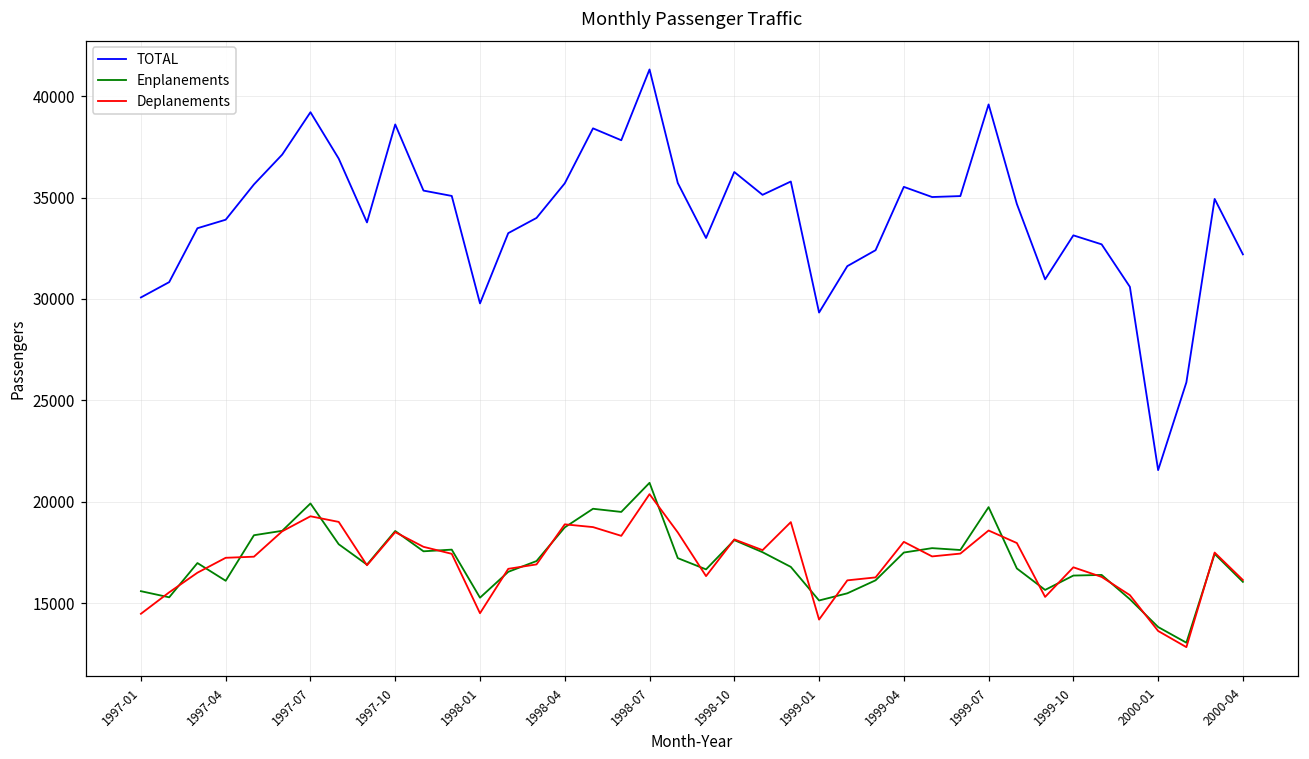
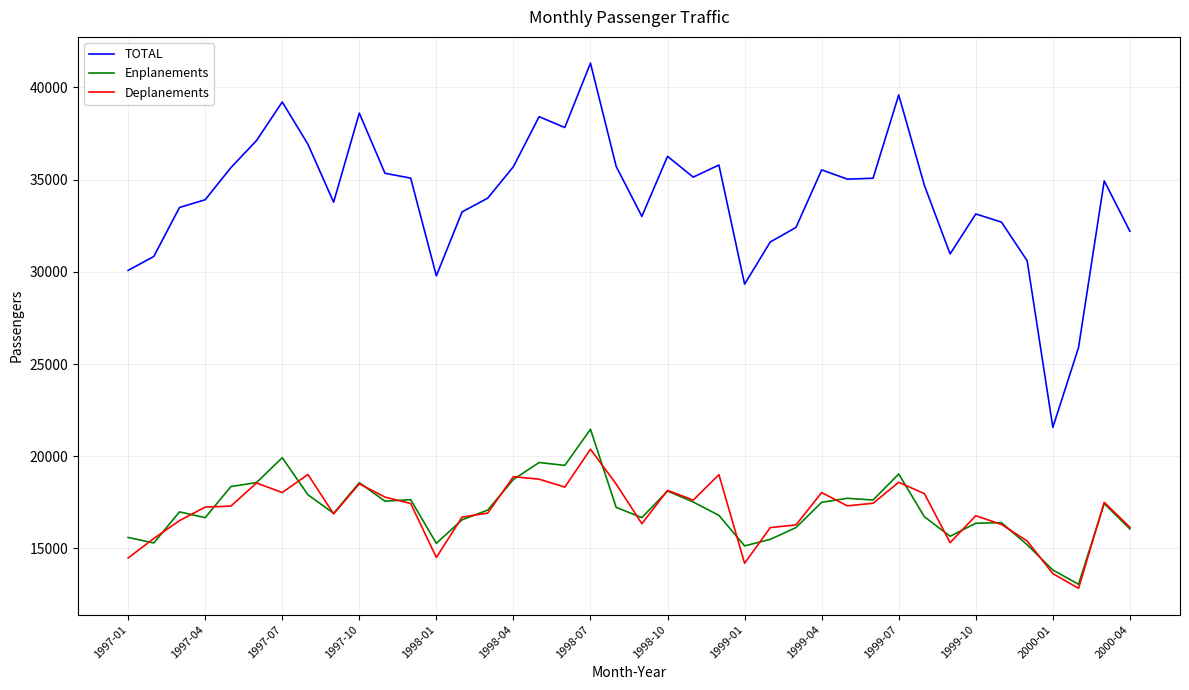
Enplanements, 1997-04: 16100 -> 16700
Deplanements, 1997-07: 19300 -> 18000
Enplanements, 1998-07: 20900 -> 21500
Enplanements, 1999-07: 19700 -> 19000
